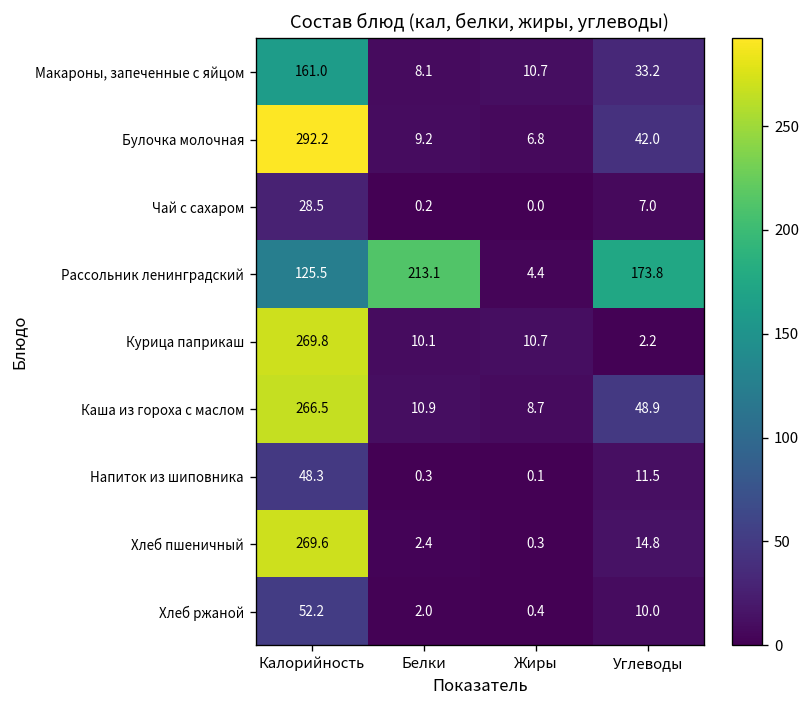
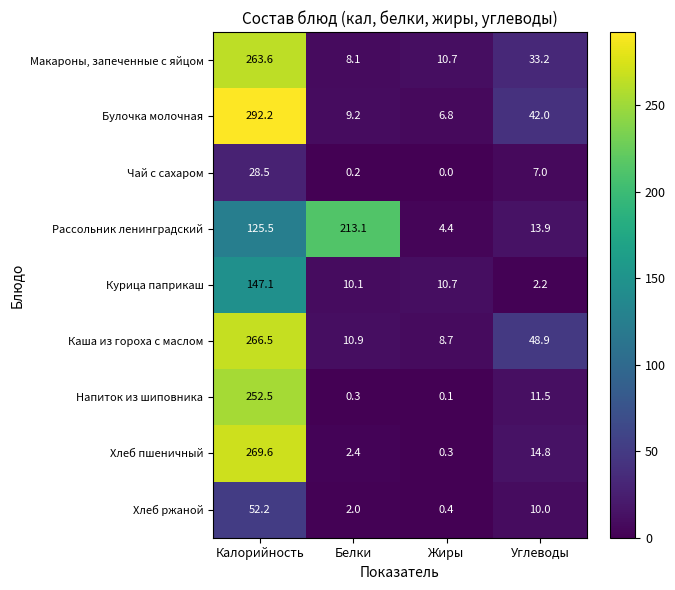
Макароны, запеченные с яйцом, Калорийность: 161.0 -> 263.6
Рассольник ленинградский, Углеводы: 173.8 -> 13.9
Курица паприкаш, Калорийность: 269.8 -> 147.1
Напиток из шиповника, Калорийность: 48.3 -> 252.5
